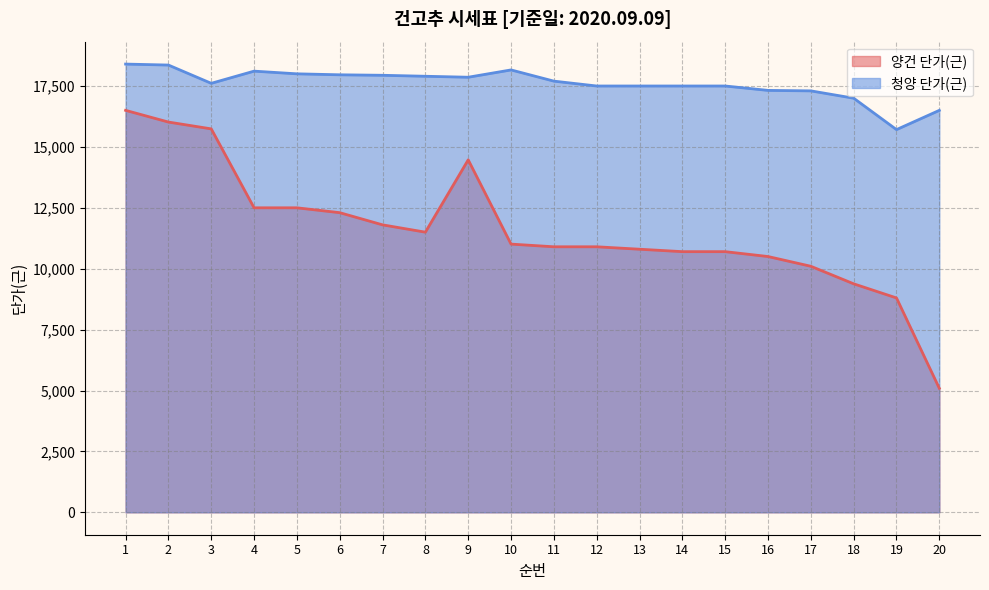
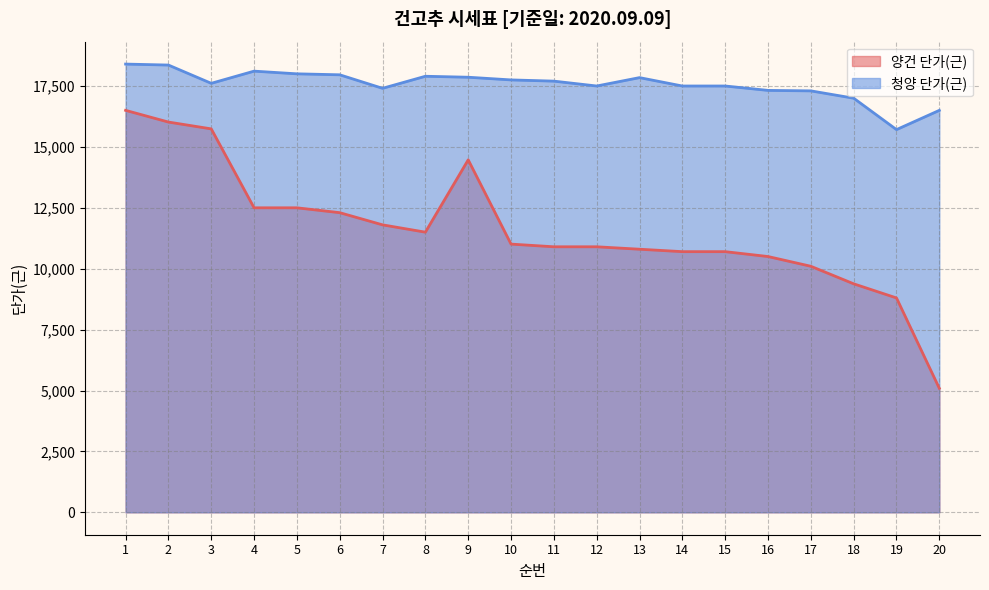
청양 단가(근), 7: 17,900 -> 17,400
청양 단가(근), 10: 18,200 -> 17,800
청양 단가(근), 13: 17,500 -> 17,800
